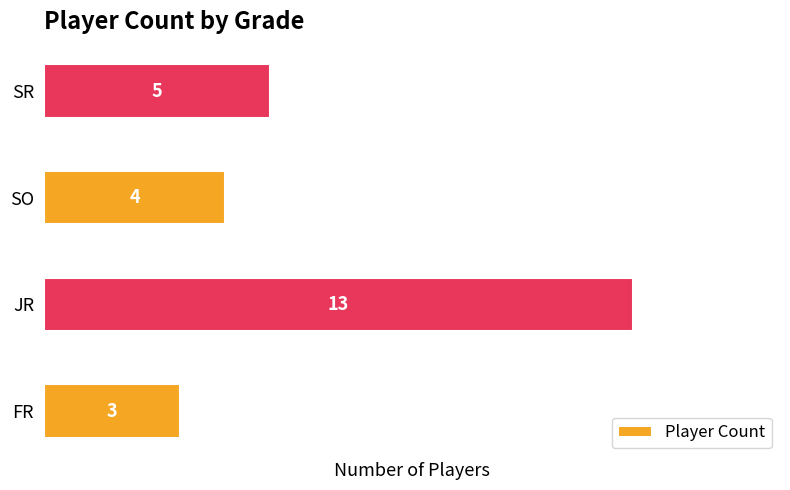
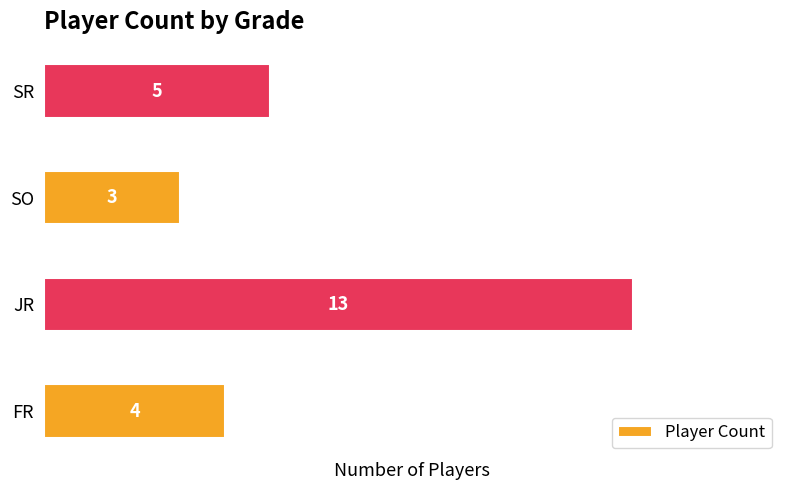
SO: 4 -> 3
FR: 3 -> 4
